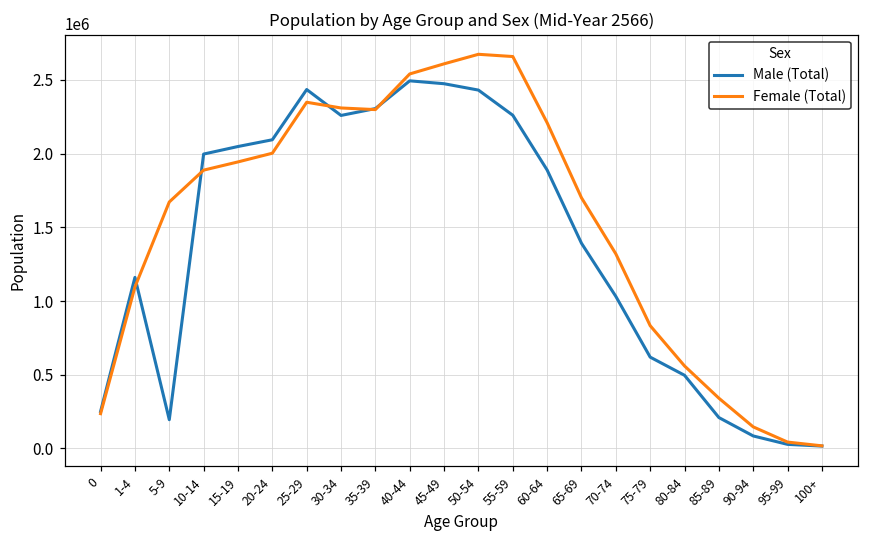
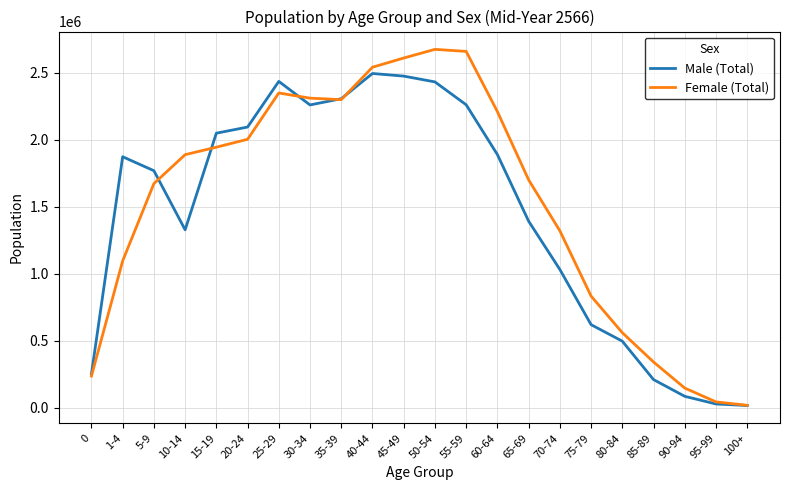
Male (Total), 1-4: 1160000 -> 1870000
Male (Total), 5-9: 200000 -> 1770000
Male (Total), 10-14: 2000000 -> 1330000
